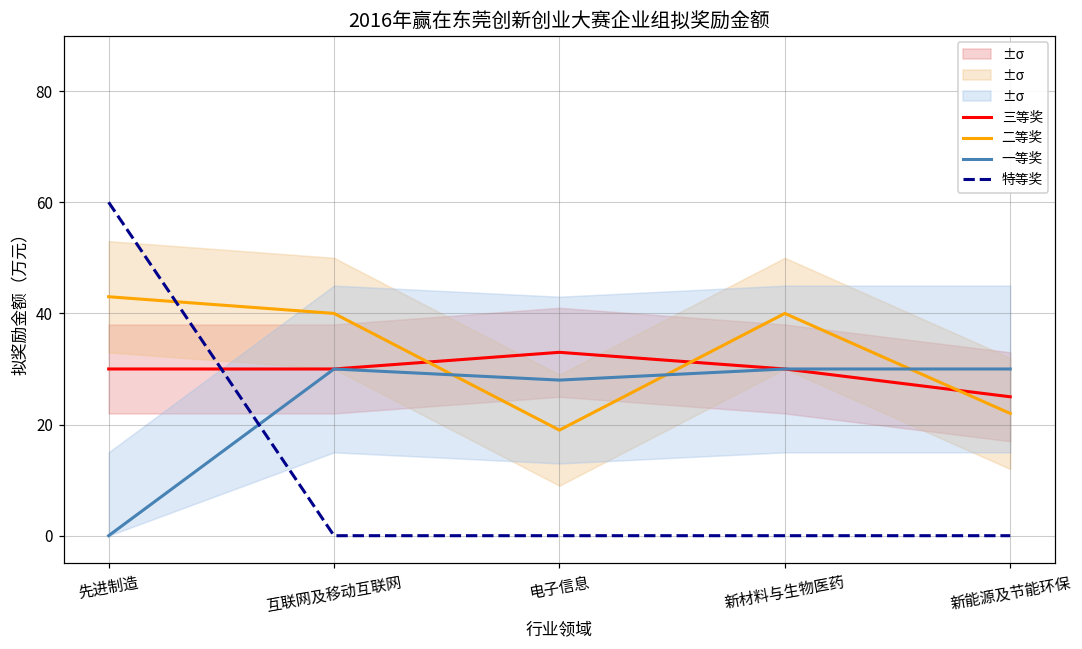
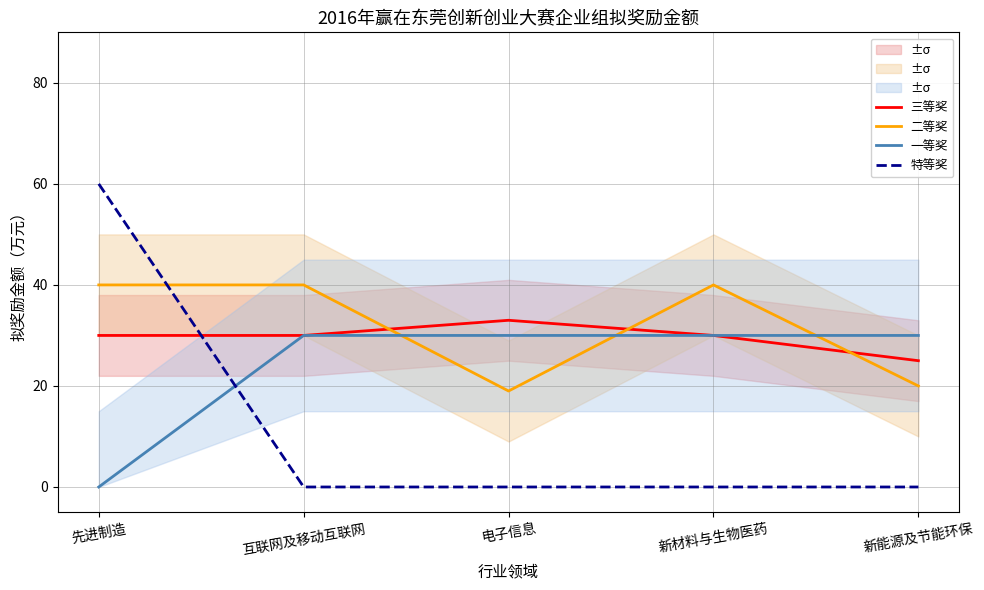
二等奖, 先进制造: 43 -> 40
一等奖, 电子信息: 28 -> 30
二等奖, 新能源及节能环保: 22 -> 20
